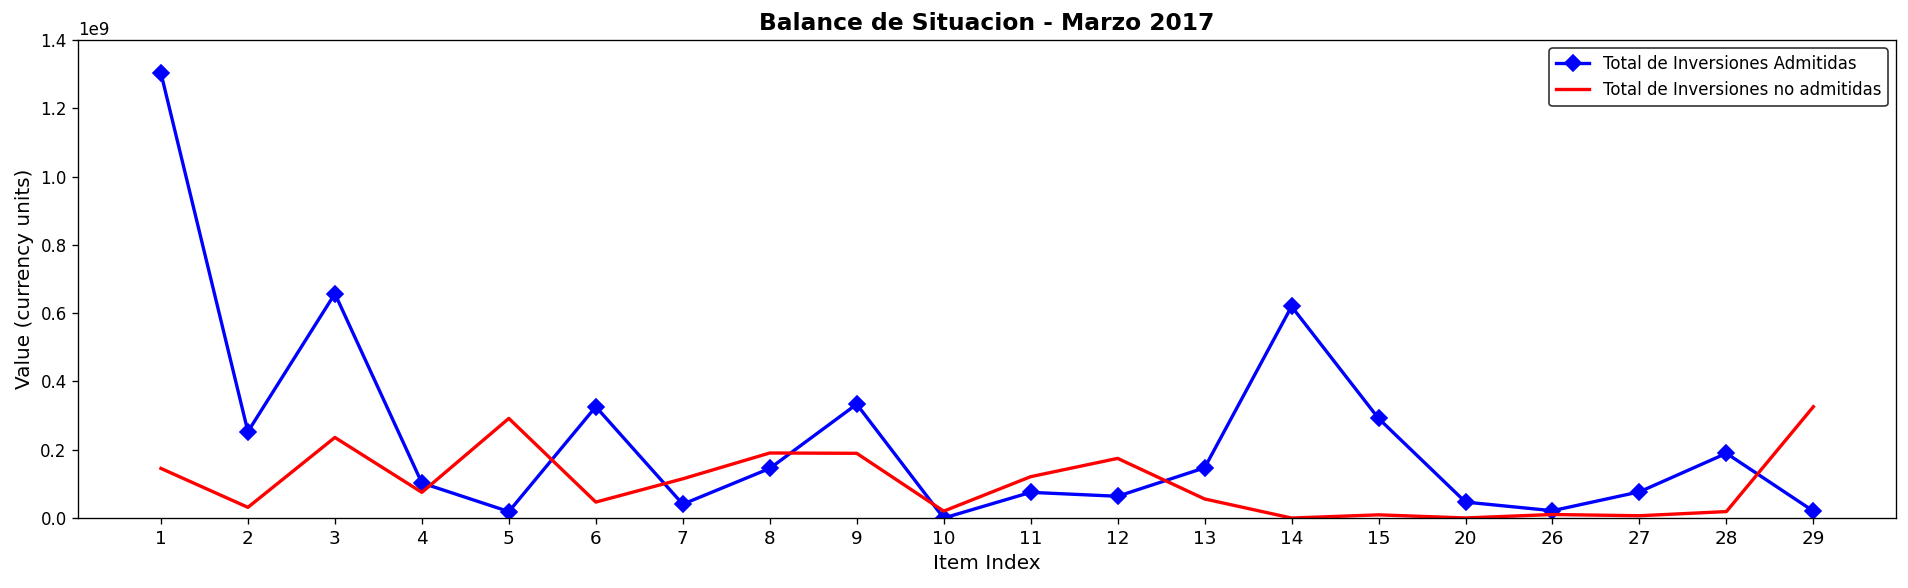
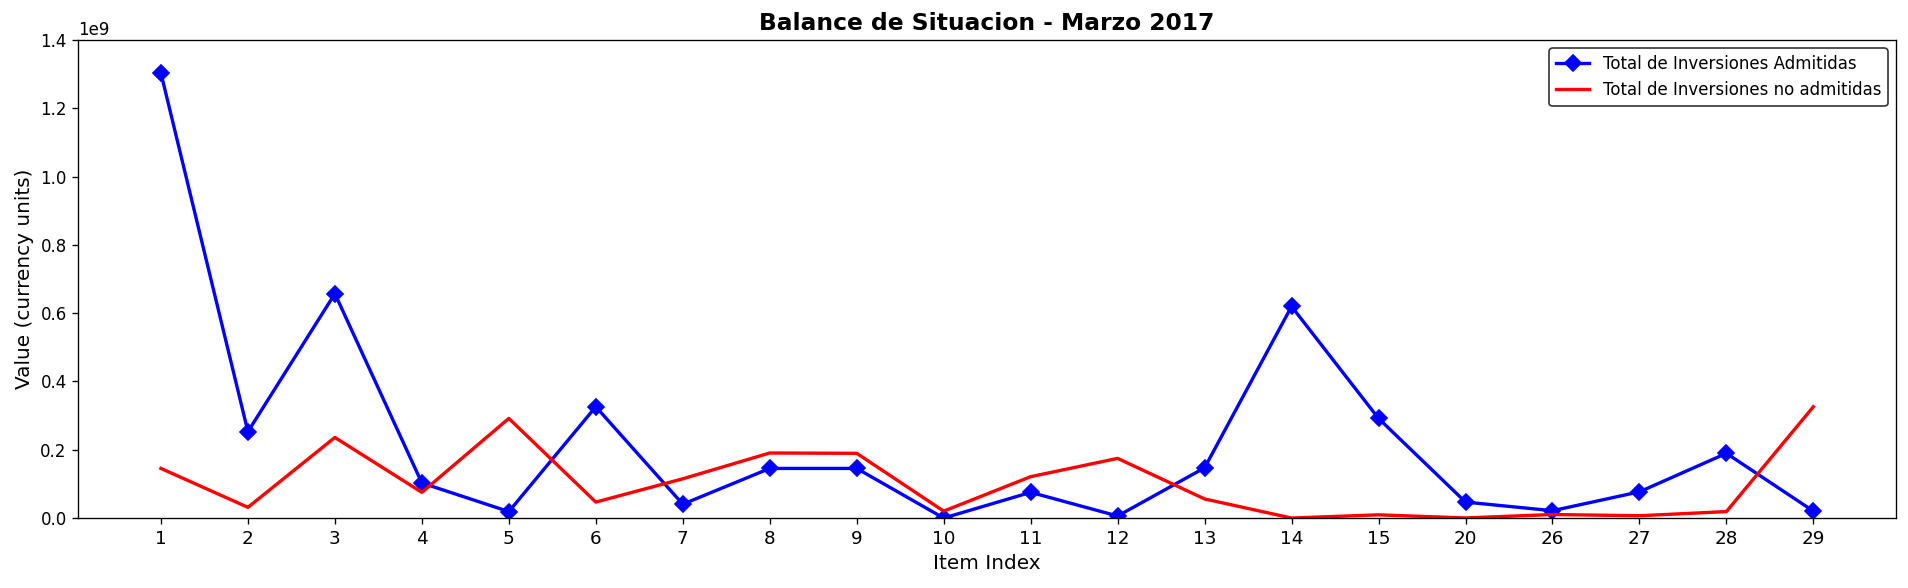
Total de Inversiones Admitidas, 9: 330000000 -> 150000000
Total de Inversiones Admitidas, 12: 60000000 -> 10000000
